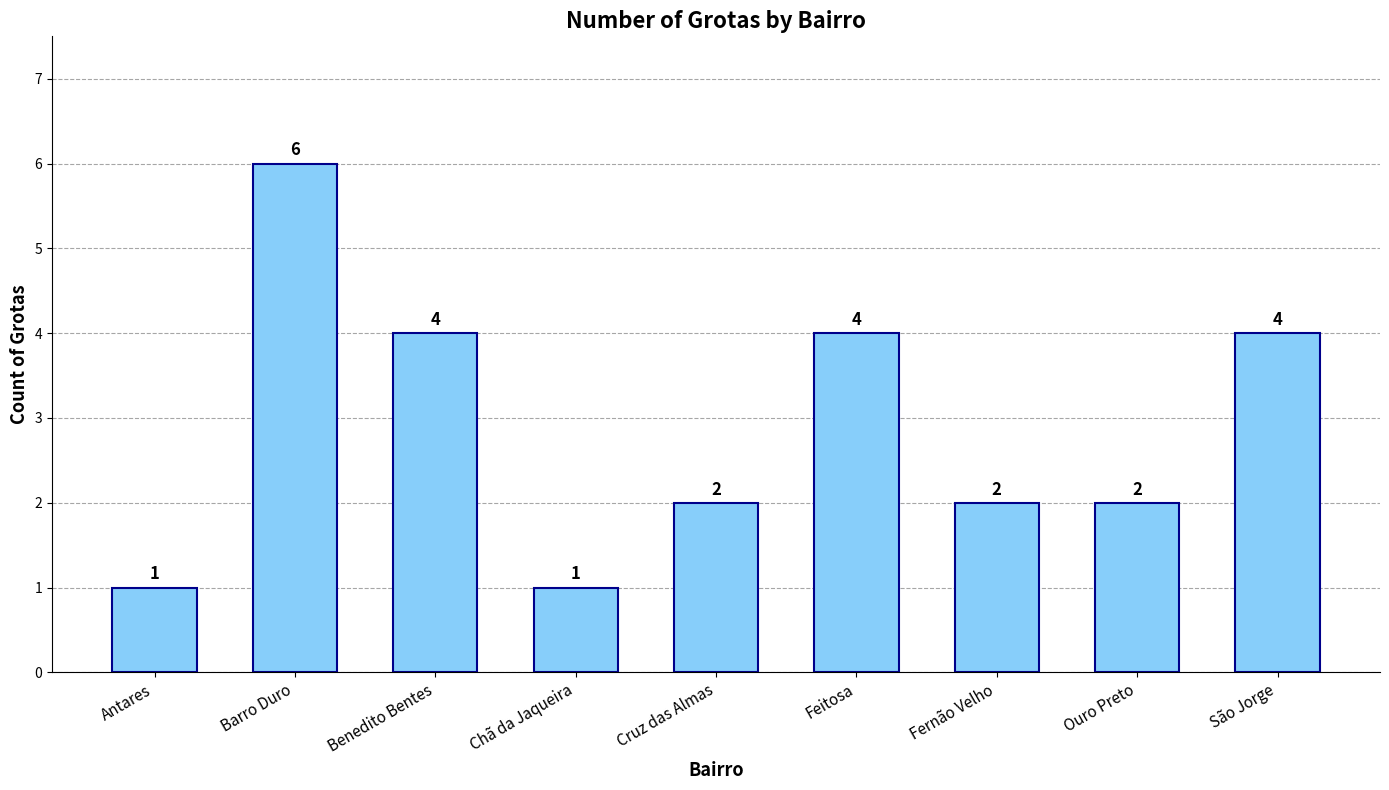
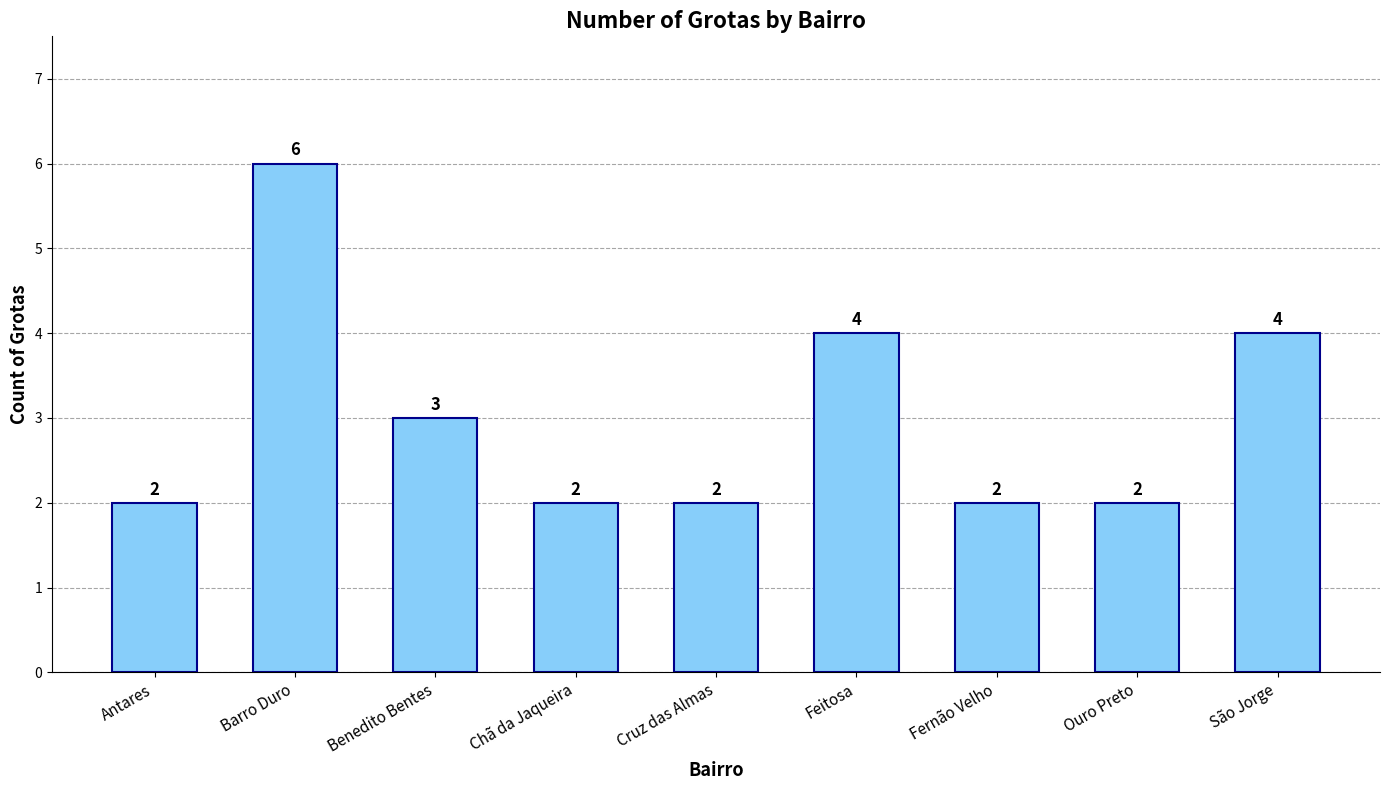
Antares: 1 -> 2
Benedito Bentes: 4 -> 3
Chã da Jaqueira: 1 -> 2
